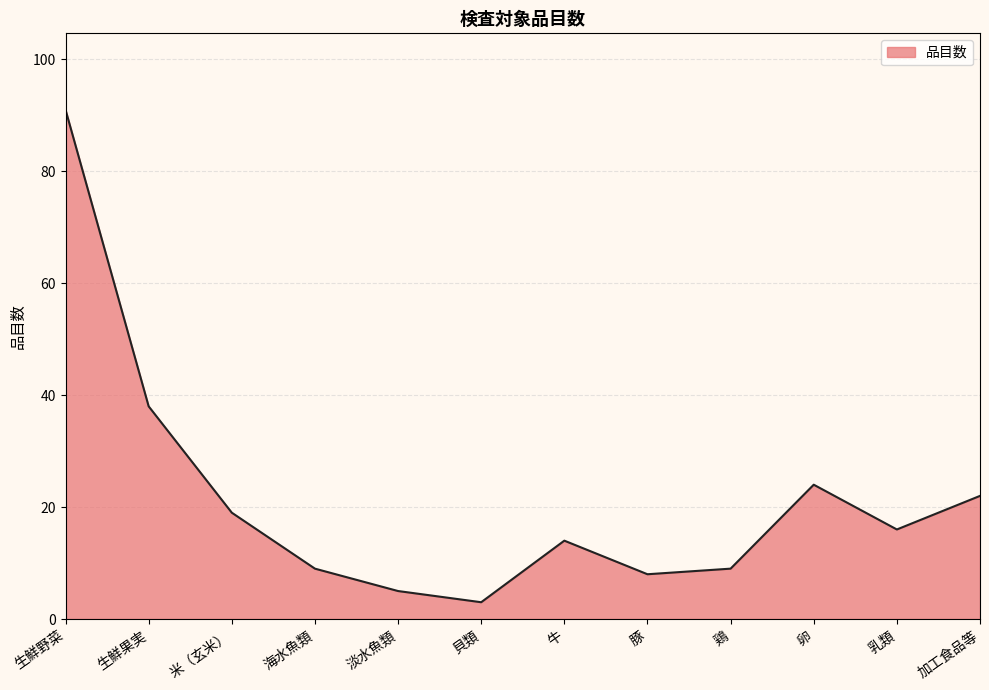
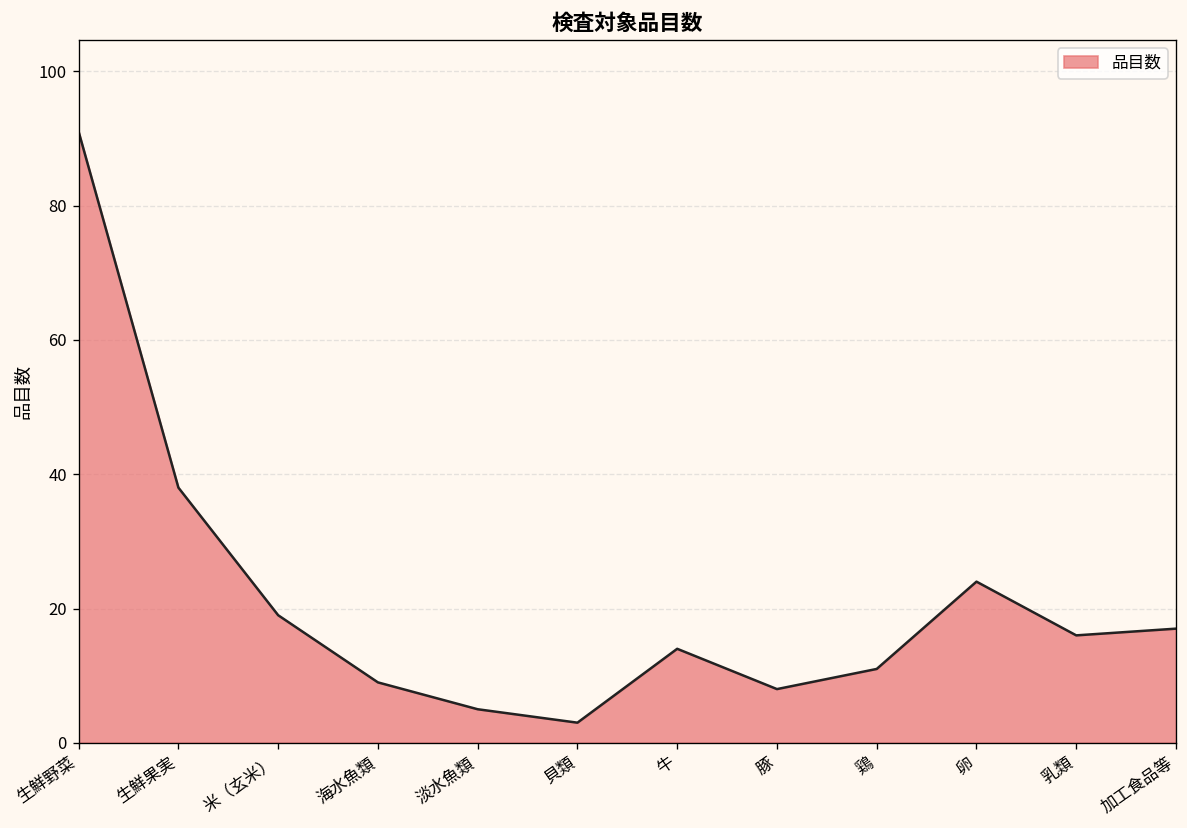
鶏: 9 -> 11
加工食品等: 22 -> 17
